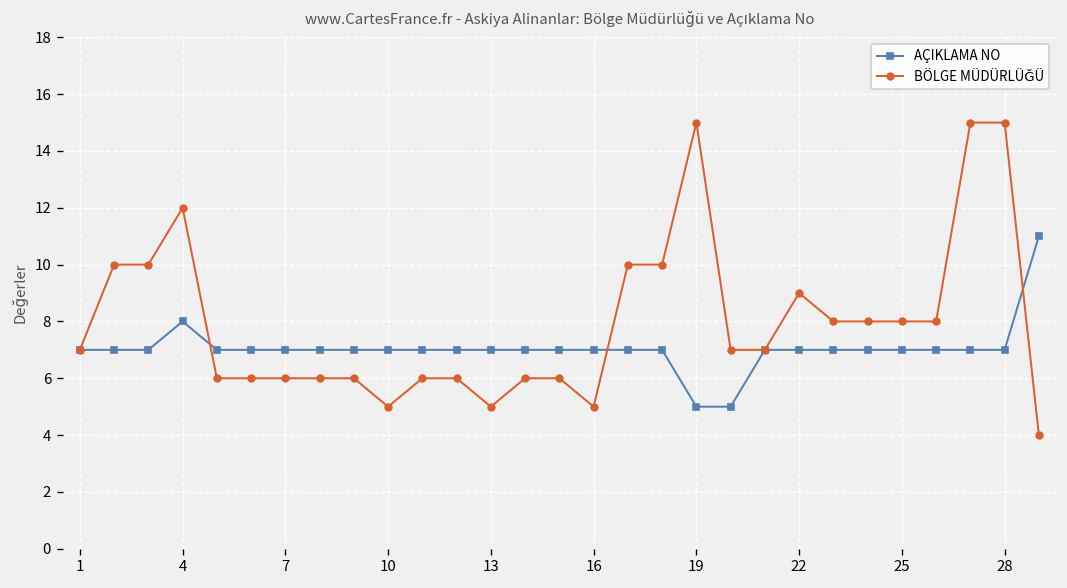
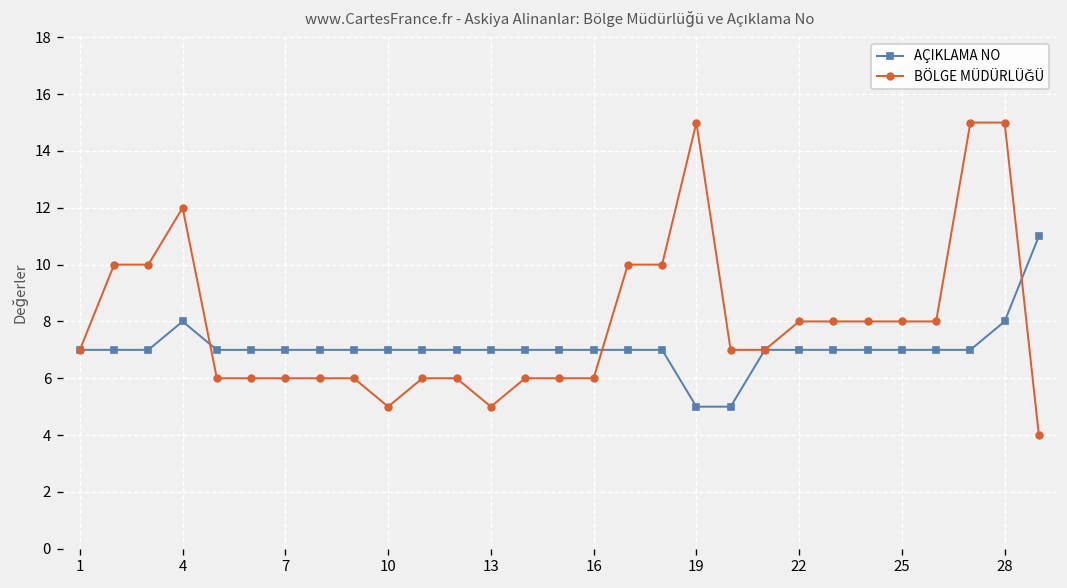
BÖLGE MÜDÜRLÜĞÜ, 16: 5 -> 6
BÖLGE MÜDÜRLÜĞÜ, 22: 9 -> 8
AÇIKLAMA NO, 28: 7 -> 8
